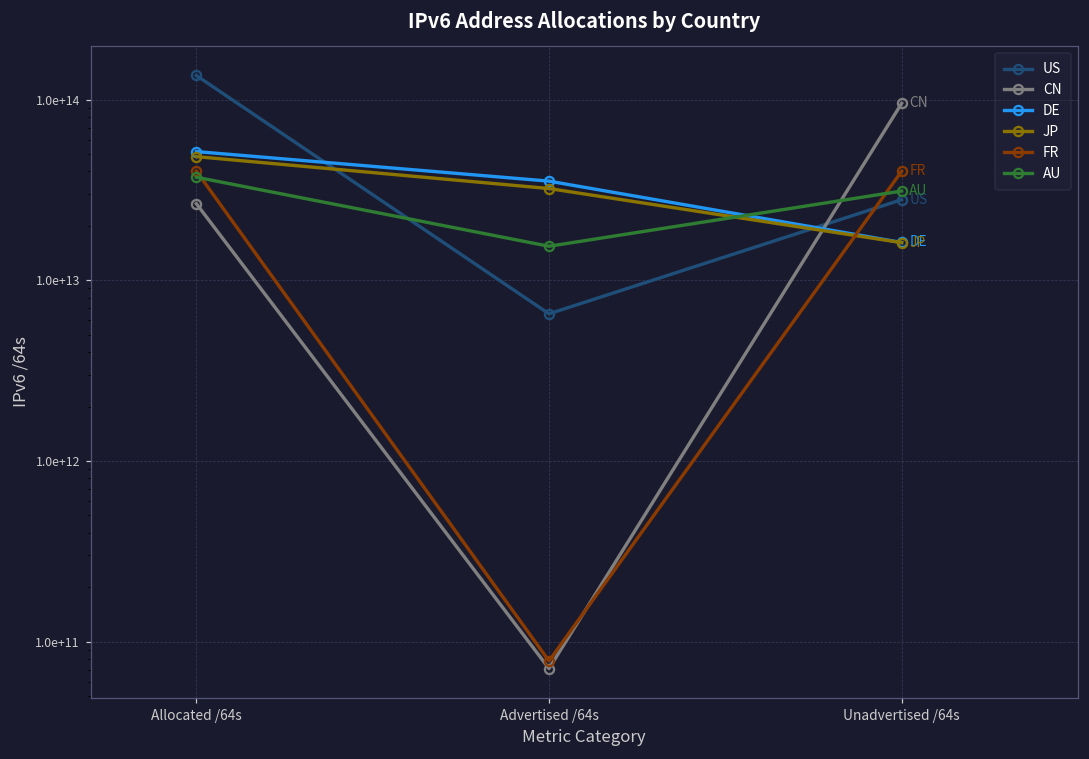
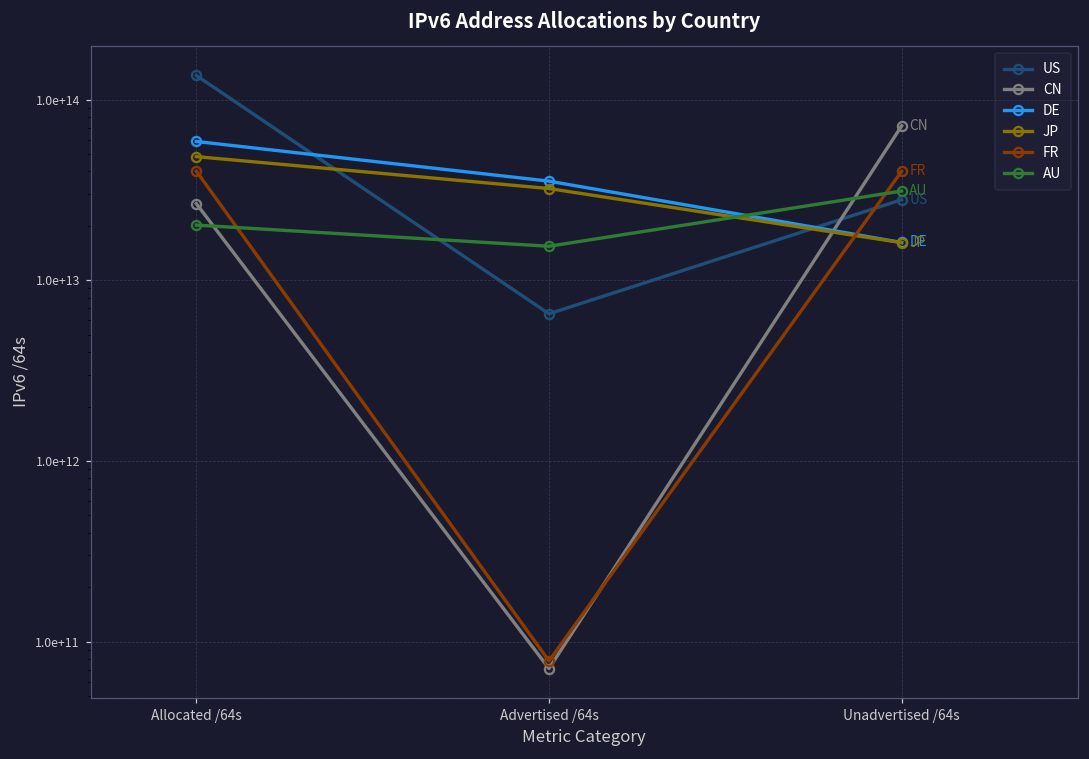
DE, Allocated /64s: 52000000000000 -> 59000000000000
AU, Allocated /64s: 37000000000000 -> 20000000000000
CN, Unadvertised /64s: 100000000000000 -> 70000000000000
